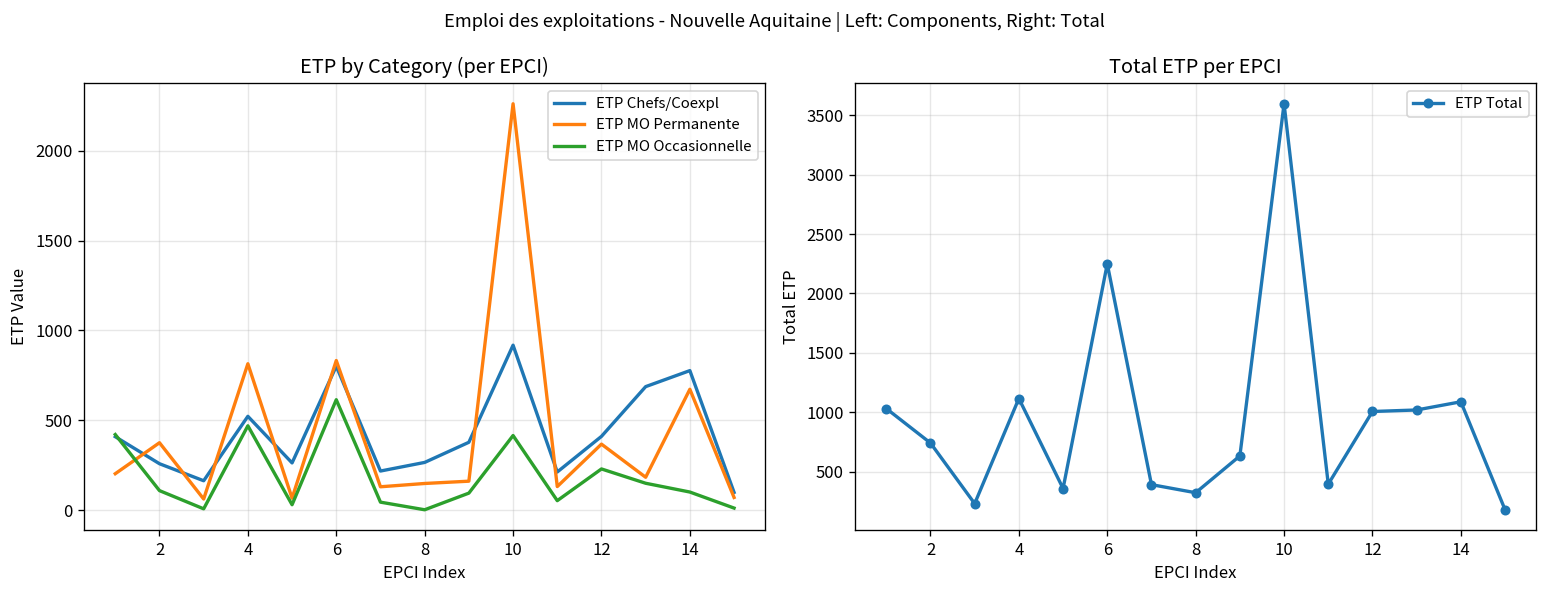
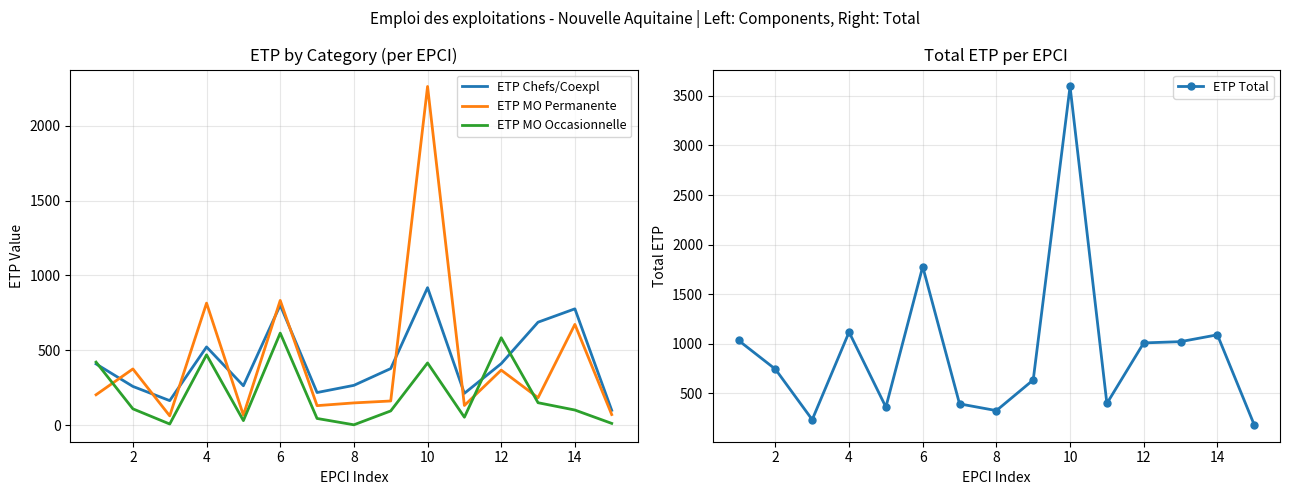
ETP by Category (per EPCI), ETP MO Occasionnelle, 12: 230 -> 580
Total ETP per EPCI, 6: 2200 -> 1800
